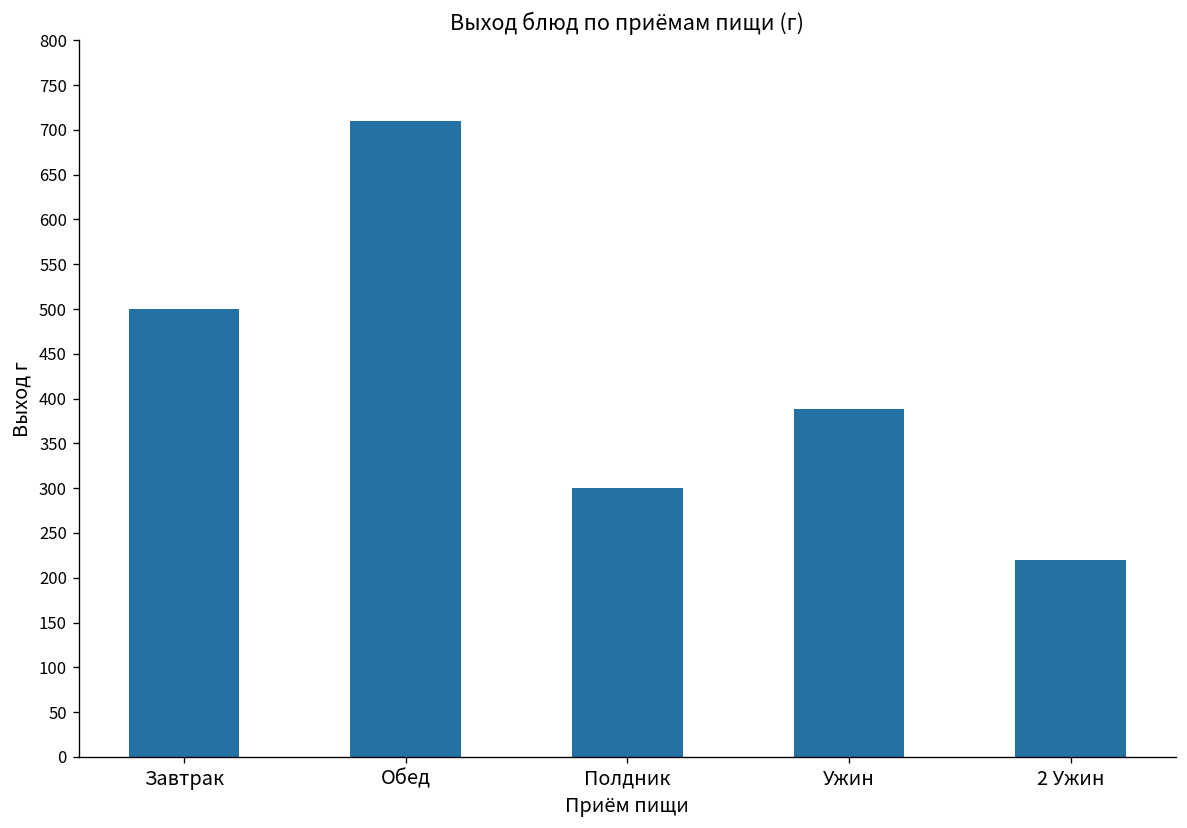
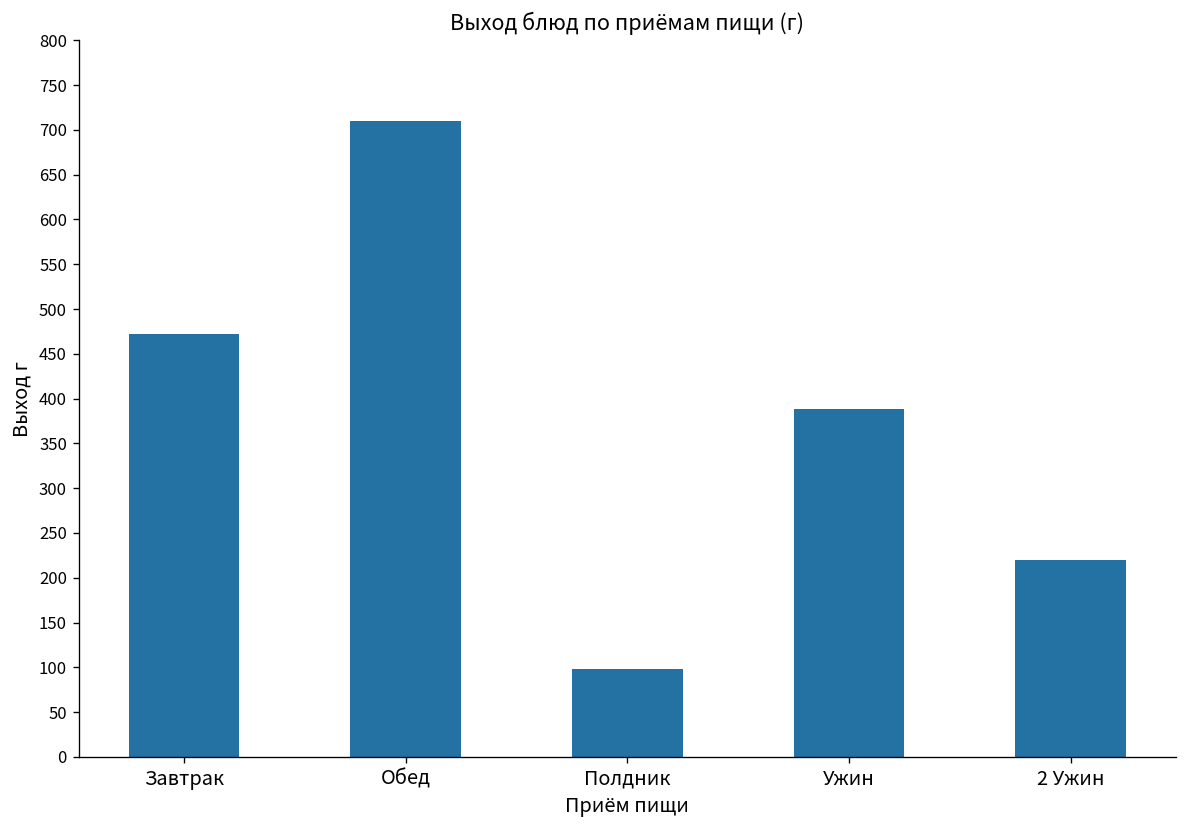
Завтрак: 500 -> 470
Полдник: 300 -> 100
